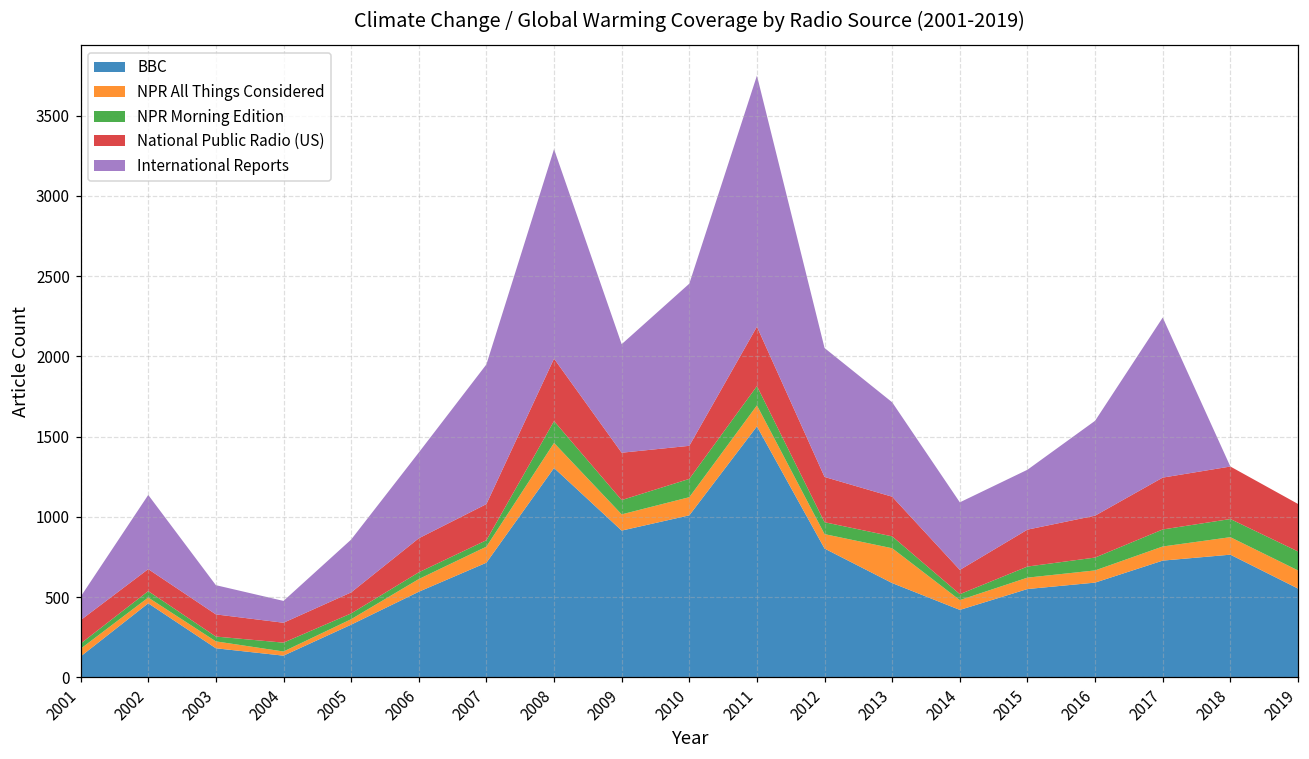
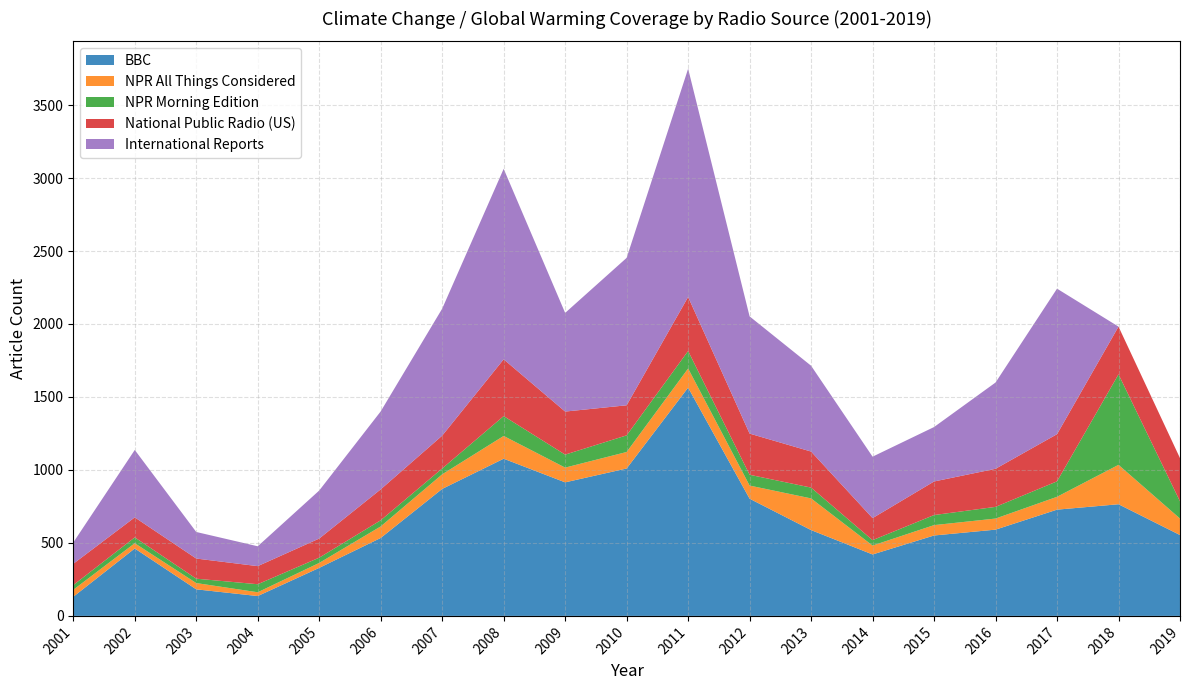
BBC, 2007: 720 -> 870
BBC, 2008: 1310 -> 1080
NPR All Things Considered, 2018: 110 -> 270
NPR Morning Edition, 2018: 110 -> 620
